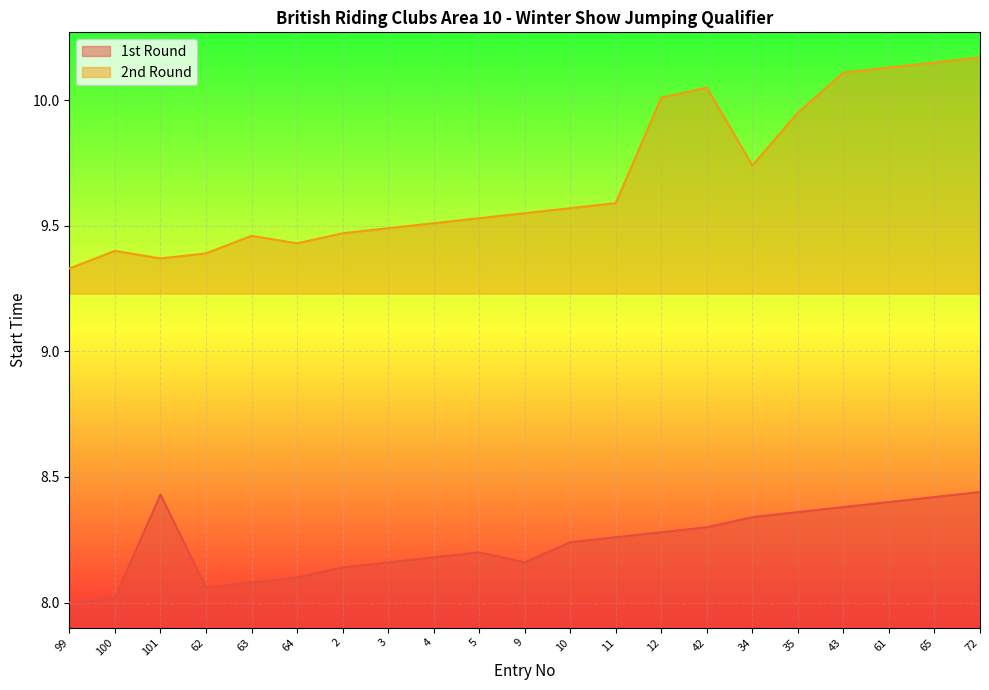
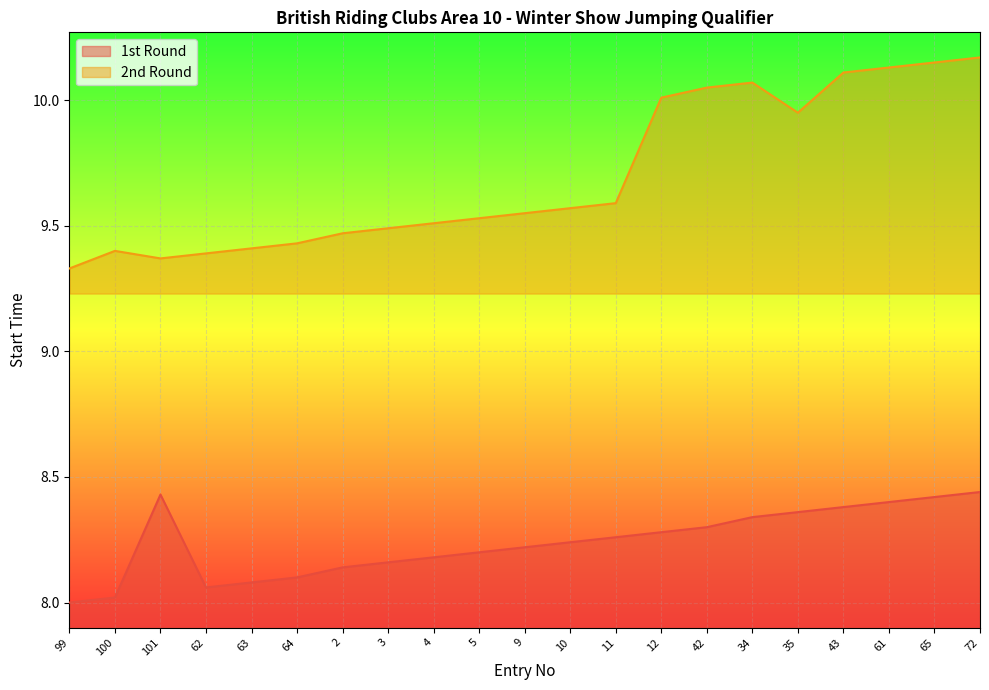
2nd Round, 63: 9.46 -> 9.41
1st Round, 9: 8.16 -> 8.22
2nd Round, 34: 9.74 -> 10.07
